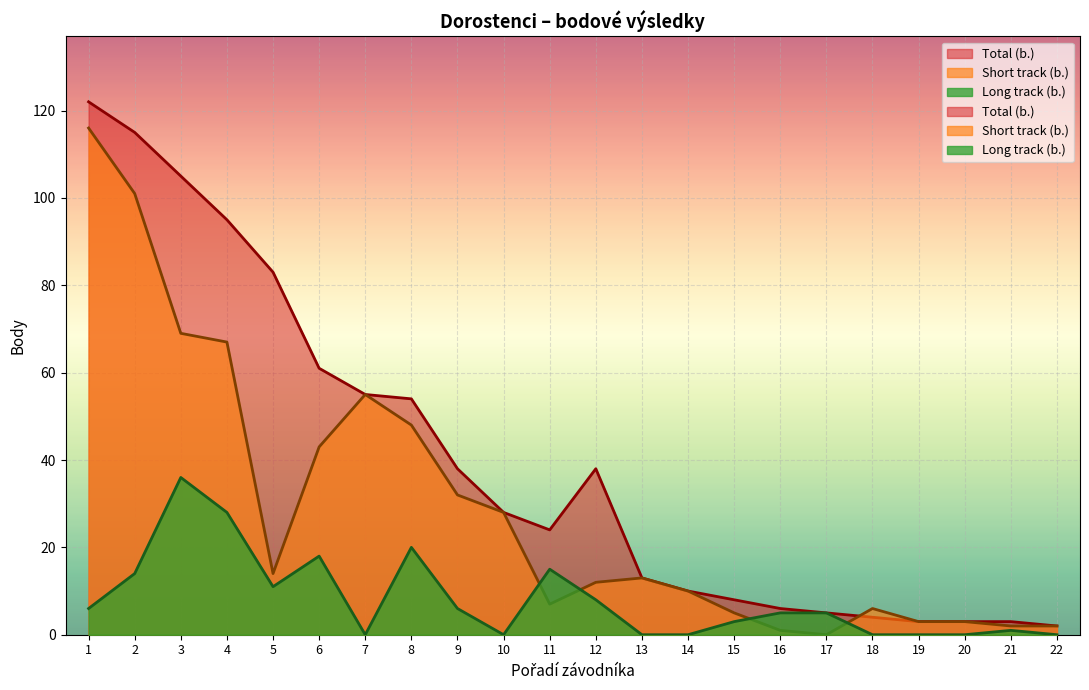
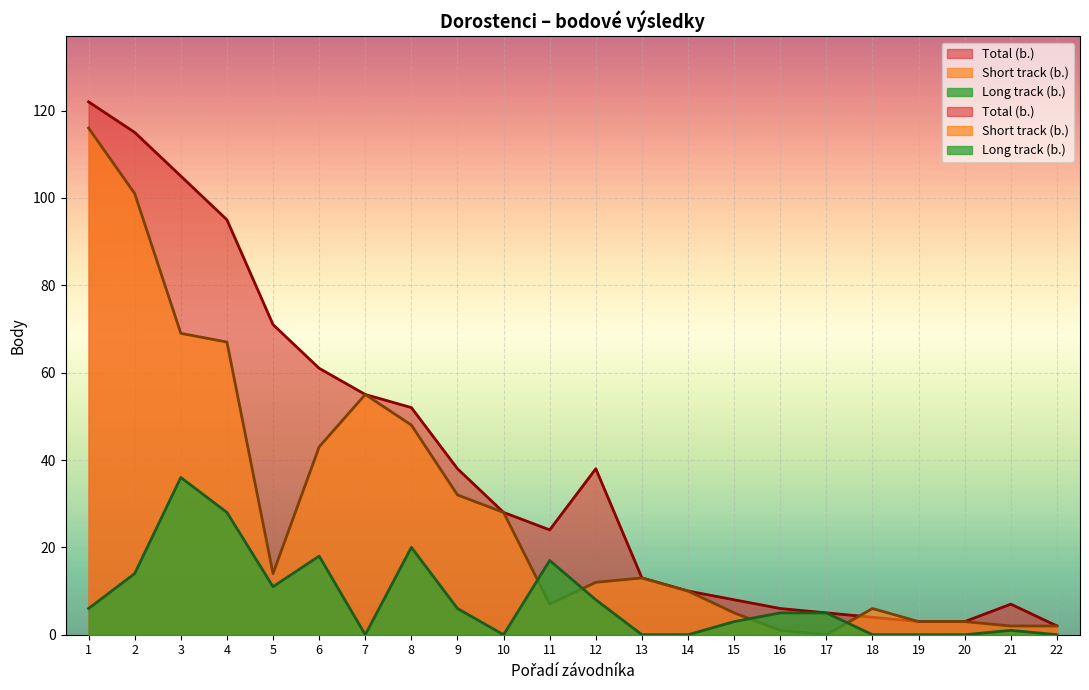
Total (b.), 5: 83 -> 71
Total (b.), 8: 54 -> 52
Long track (b.), 11: 15 -> 17
Total (b.), 21: 3 -> 7
